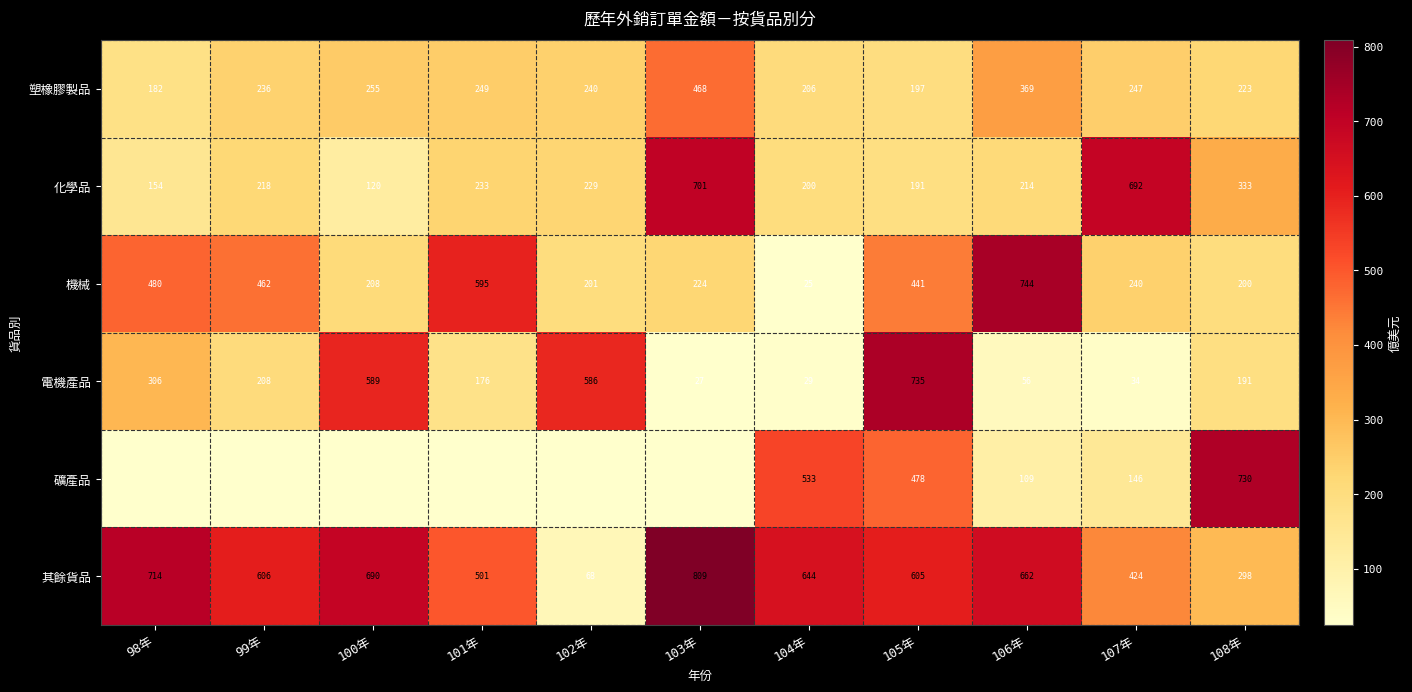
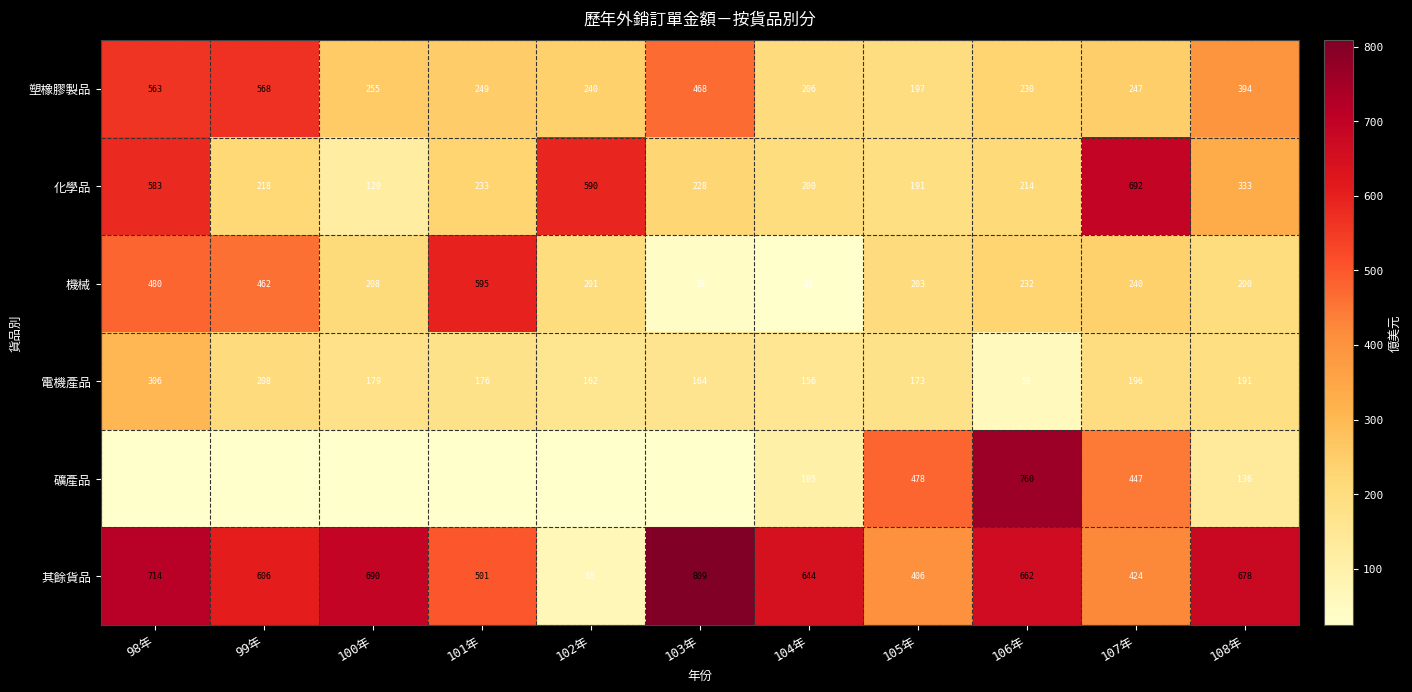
塑橡膠製品, 98年: 182 -> 563
塑橡膠製品, 99年: 236 -> 568
塑橡膠製品, 106年: 369 -> 230
塑橡膠製品, 108年: 223 -> 394
化學品, 98年: 154 -> 583
化學品, 102年: 229 -> 590
化學品, 103年: 701 -> 228
機械, 103年: 224 -> 39
機械, 105年: 441 -> 203
機械, 106年: 744 -> 232
電機產品, 100年: 589 -> 179
電機產品, 102年: 586 -> 162
電機產品, 103年: 27 -> 164
電機產品, 104年: 29 -> 156
電機產品, 105年: 735 -> 173
電機產品, 107年: 34 -> 196
礦產品, 104年: 533 -> 105
礦產品, 106年: 109 -> 760
礦產品, 107年: 146 -> 447
礦產品, 108年: 730 -> 136
其餘貨品, 105年: 605 -> 406
其餘貨品, 108年: 298 -> 678
